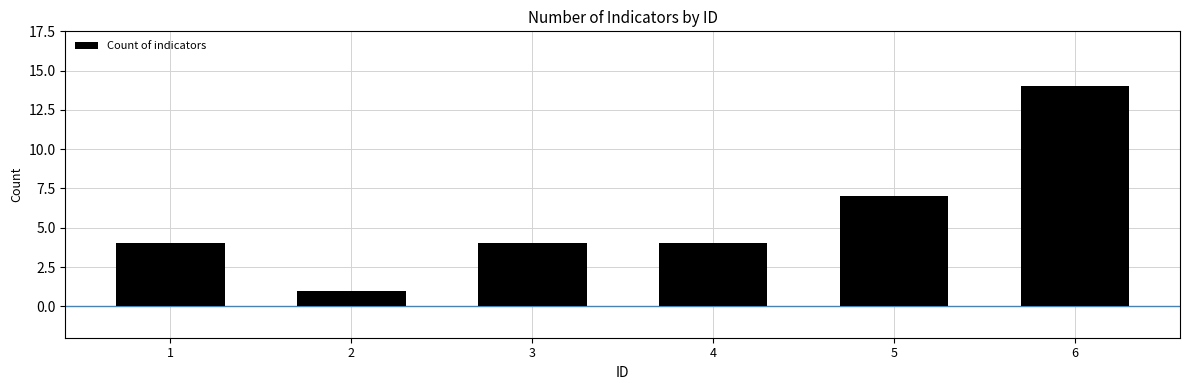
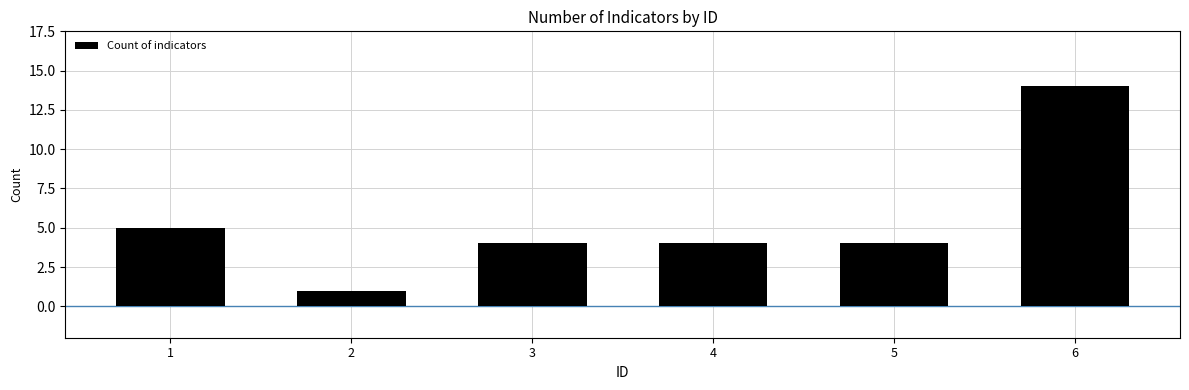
1: 4 -> 5
5: 7 -> 4
